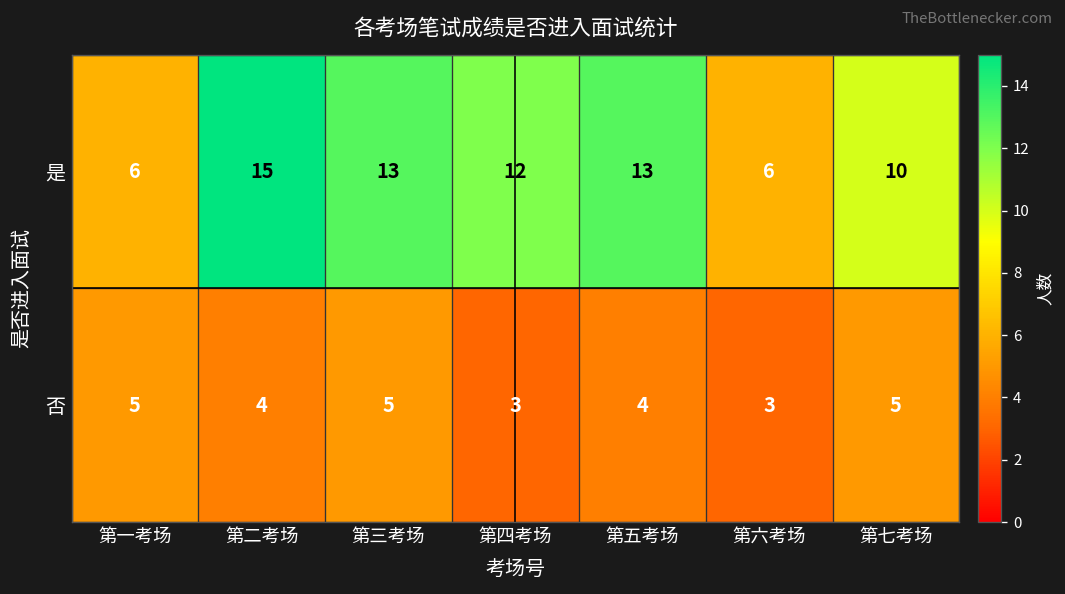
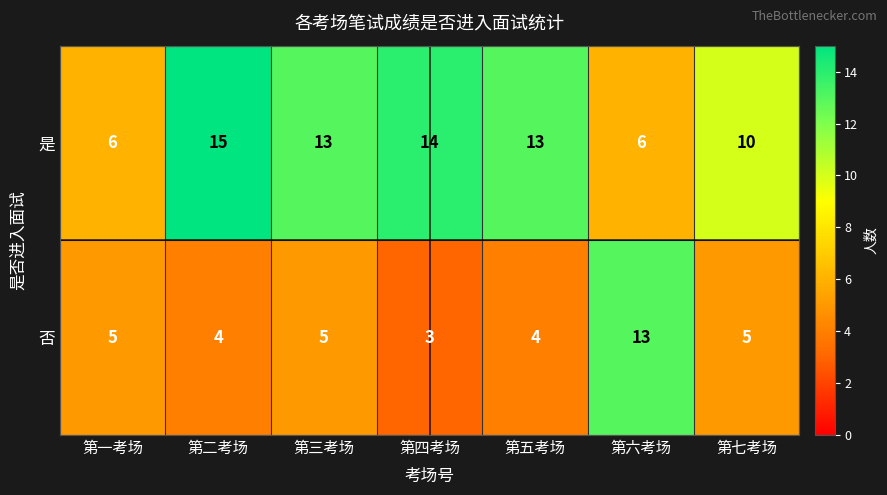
是, 第四考场: 12 -> 14
否, 第六考场: 3 -> 13
